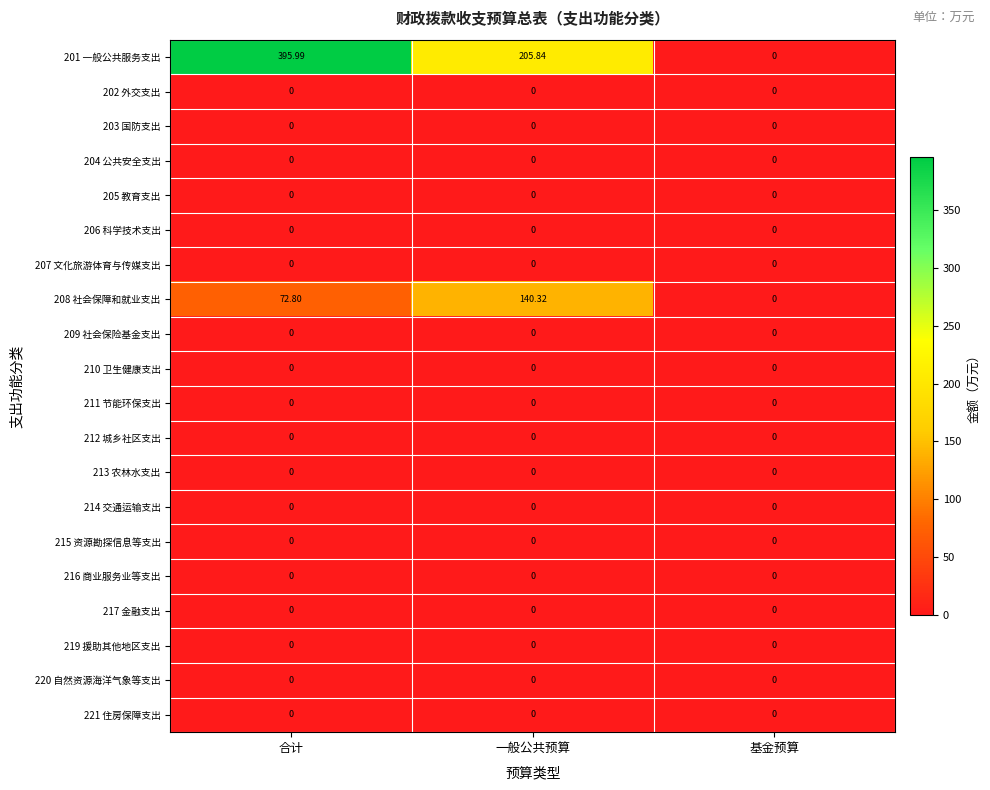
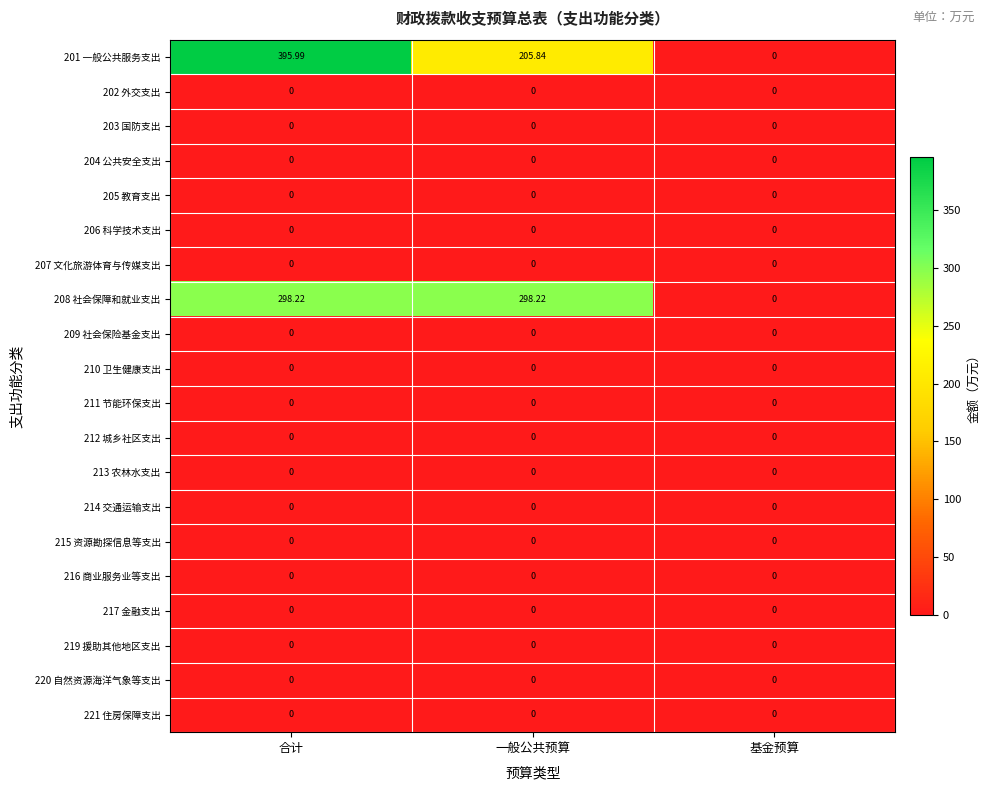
208 社会保障和就业支出, 合计: 72.80 -> 298.22
208 社会保障和就业支出, 一般公共预算: 140.32 -> 298.22
